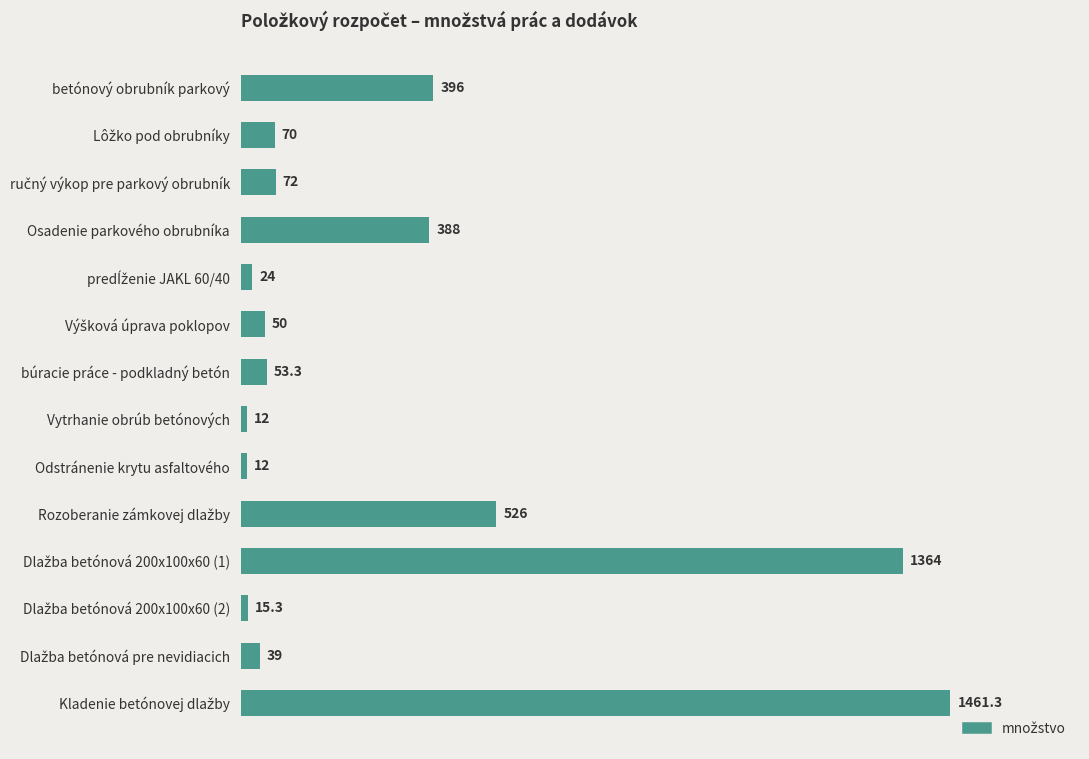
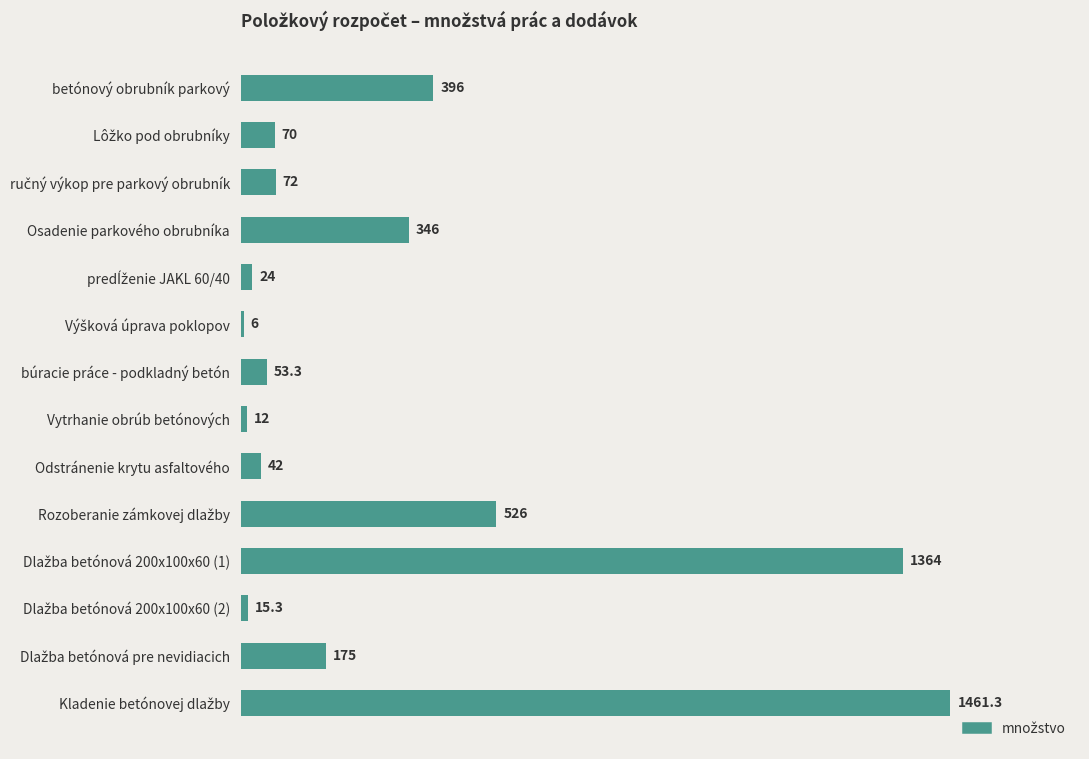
Osadenie parkového obrubníka: 388 -> 346
Výšková úprava poklopov: 50 -> 6
Odstránenie krytu asfaltového: 12 -> 42
Dlažba betónová pre nevidiacich: 39 -> 175
